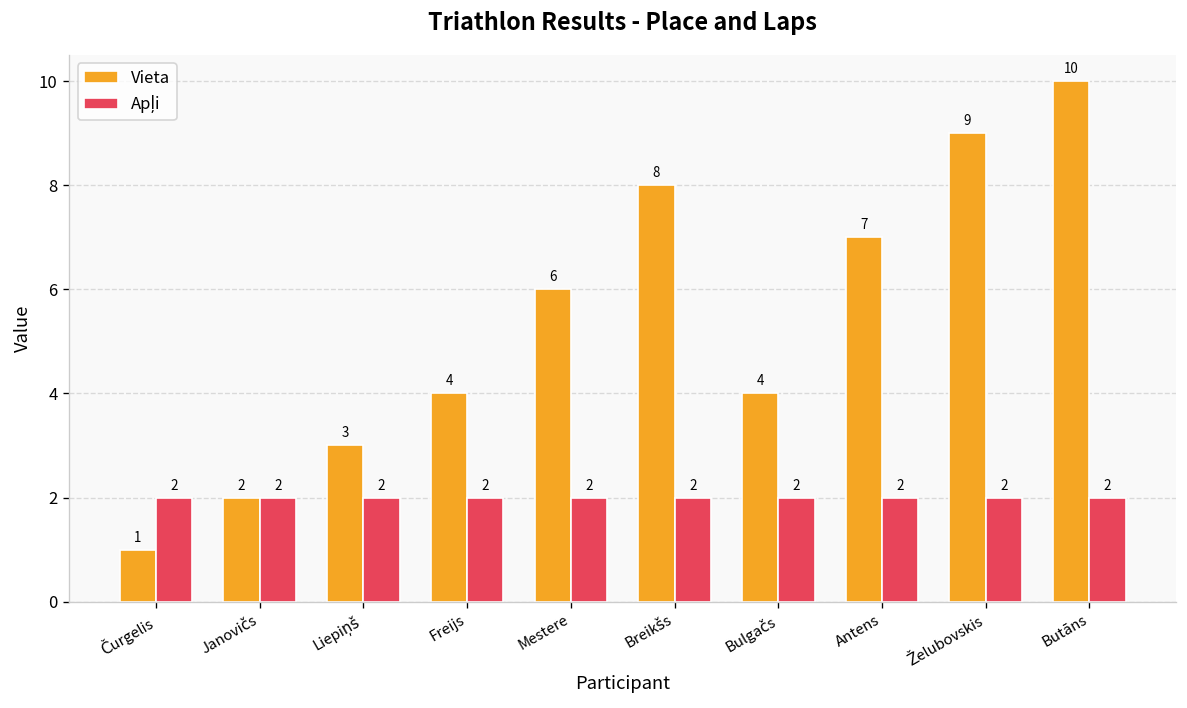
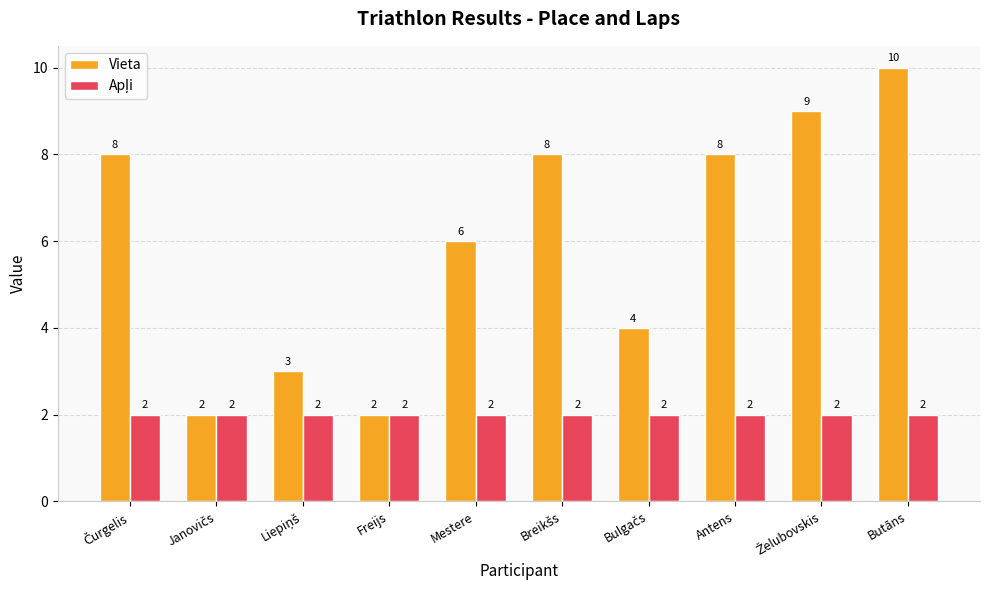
Vieta, Čurgelis: 1 -> 8
Vieta, Freijs: 4 -> 2
Vieta, Antens: 7 -> 8
